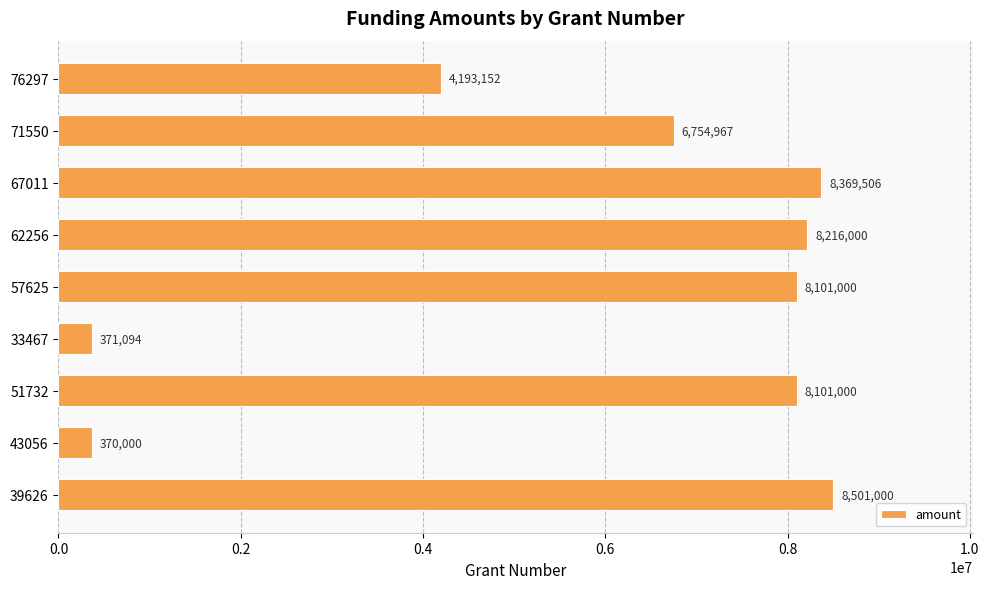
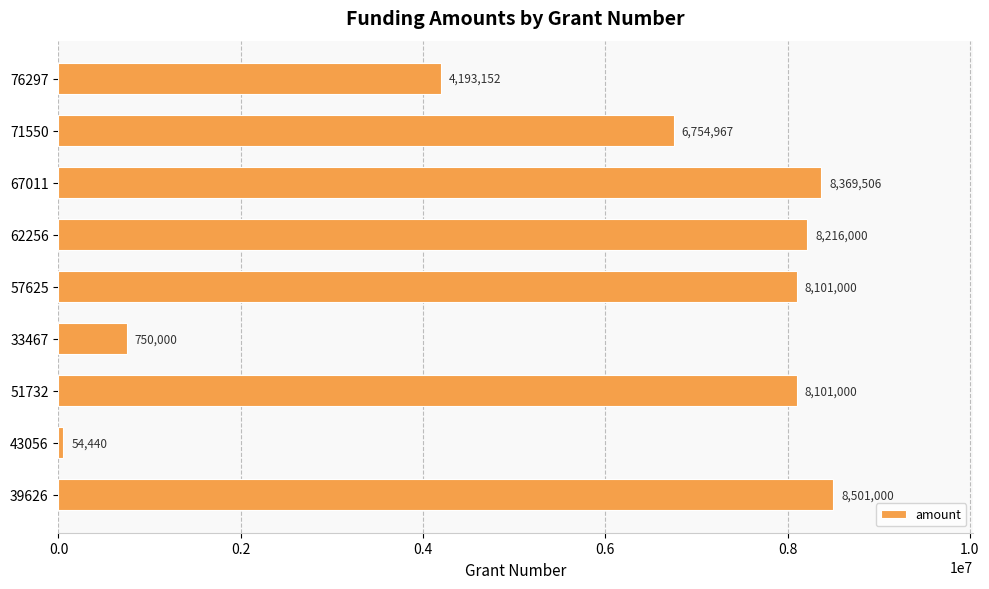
33467: 371,094 -> 750,000
43056: 370,000 -> 54,440
